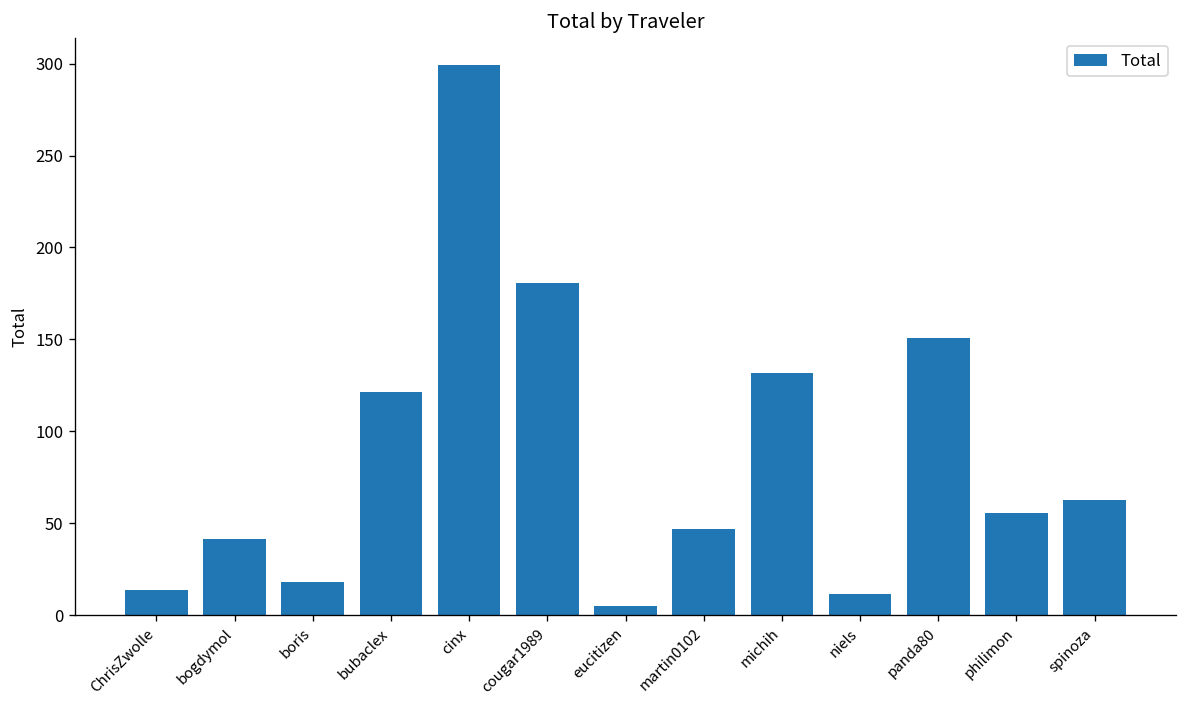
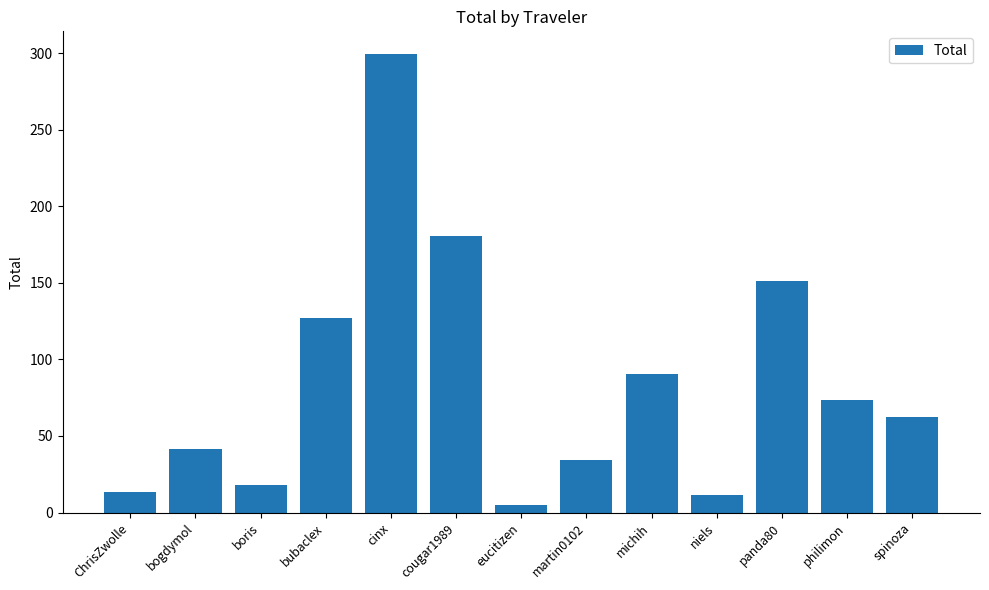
bubaclex: 121 -> 127
martin0102: 47 -> 34
michih: 132 -> 91
philimon: 56 -> 73
